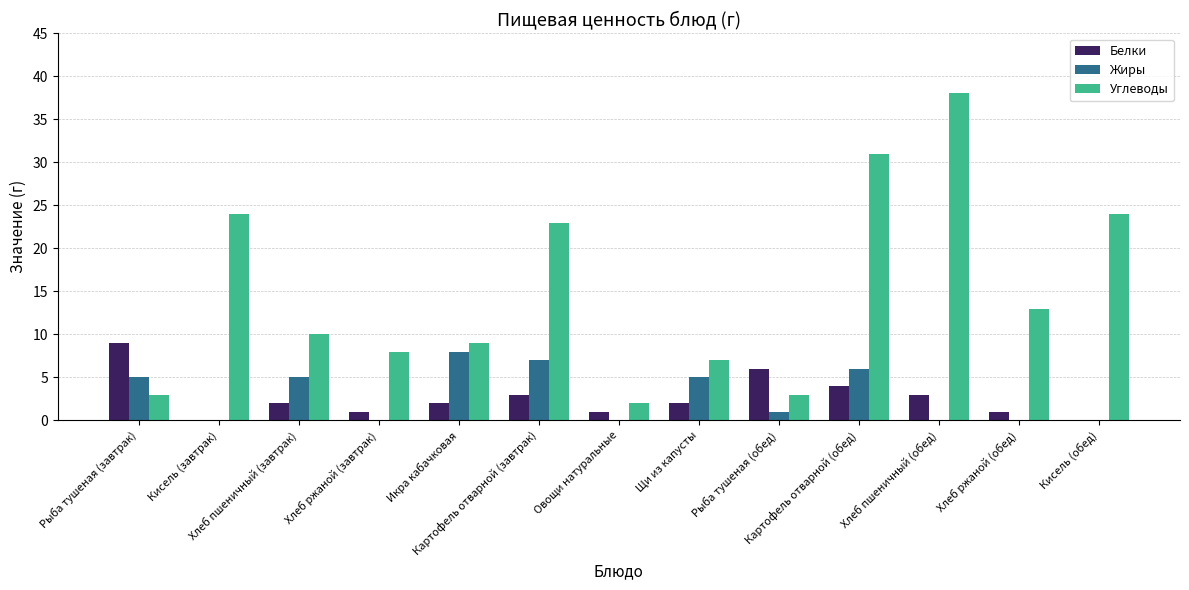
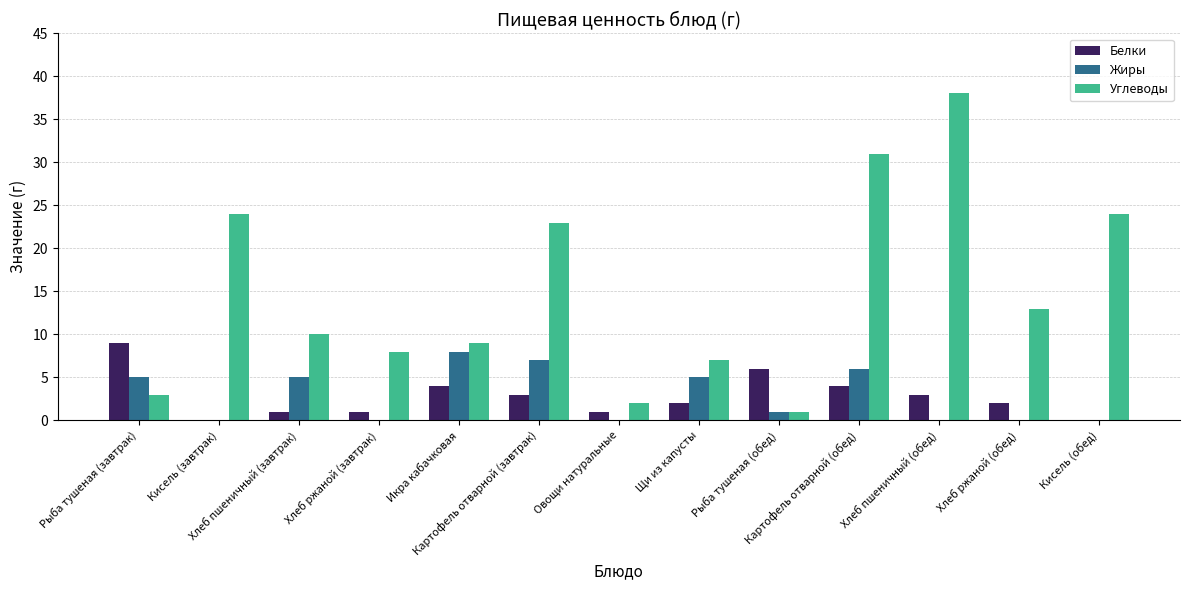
Белки, Хлеб пшеничный (завтрак): 2 -> 1
Белки, Икра кабачковая: 2 -> 4
Углеводы, Рыба тушеная (обед): 3 -> 1
Белки, Хлеб ржаной (обед): 1 -> 2
